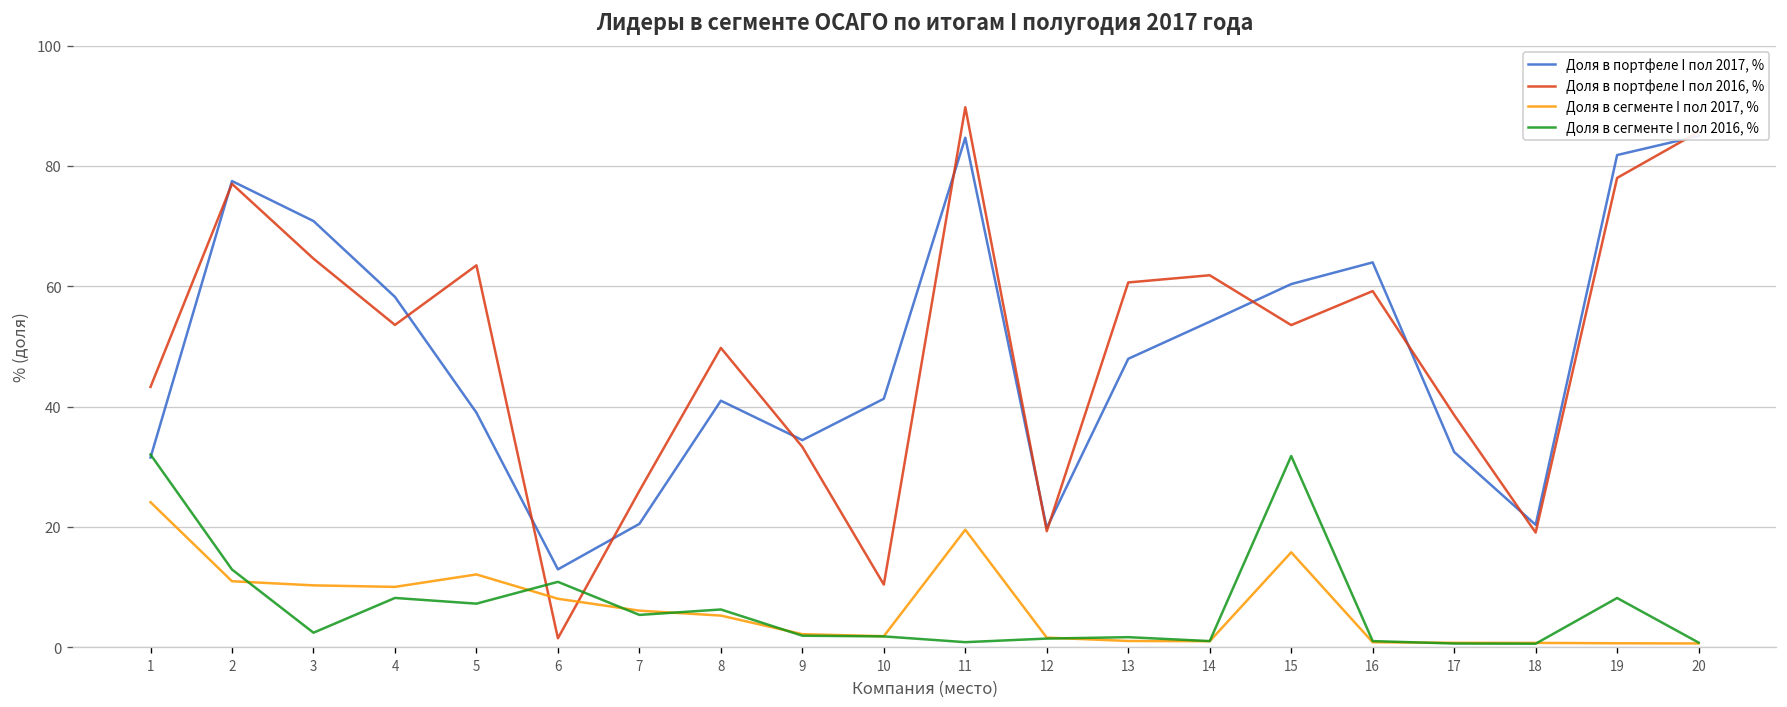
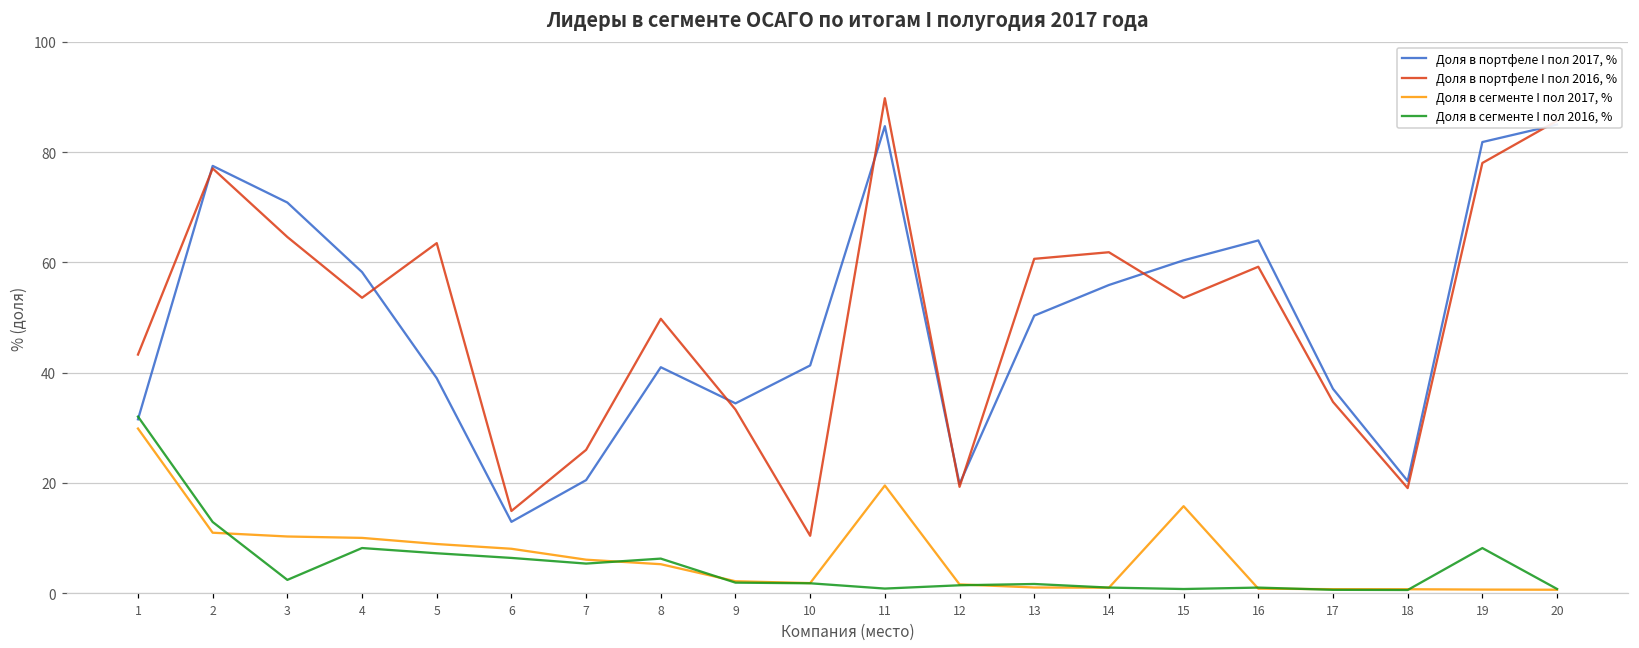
Доля в сегменте I пол 2017, %, 1: 24 -> 30
Доля в сегменте I пол 2017, %, 5: 12 -> 9
Доля в портфеле I пол 2016, %, 6: 1 -> 15
Доля в сегменте I пол 2016, %, 6: 11 -> 6
Доля в портфеле I пол 2017, %, 13: 48 -> 50
Доля в портфеле I пол 2017, %, 14: 54 -> 56
Доля в сегменте I пол 2016, %, 15: 32 -> 1
Доля в портфеле I пол 2017, %, 17: 32 -> 37
Доля в портфеле I пол 2016, %, 17: 39 -> 35
